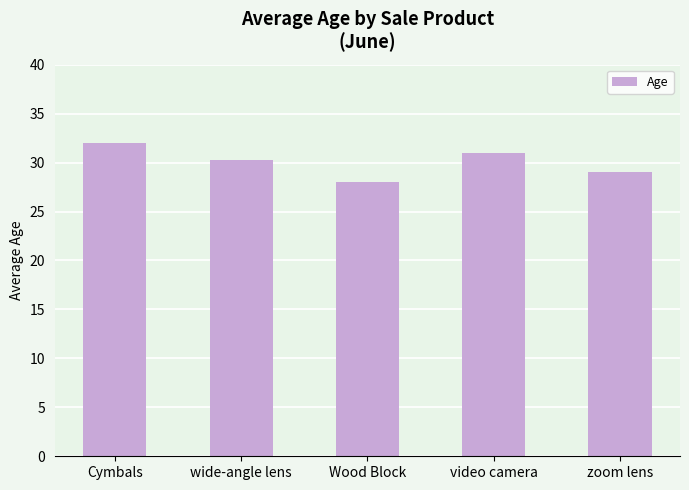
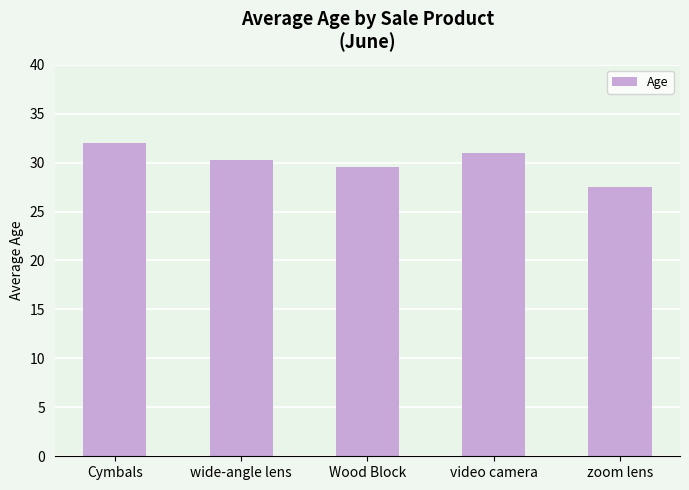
Wood Block: 28 -> 30
zoom lens: 29 -> 28
